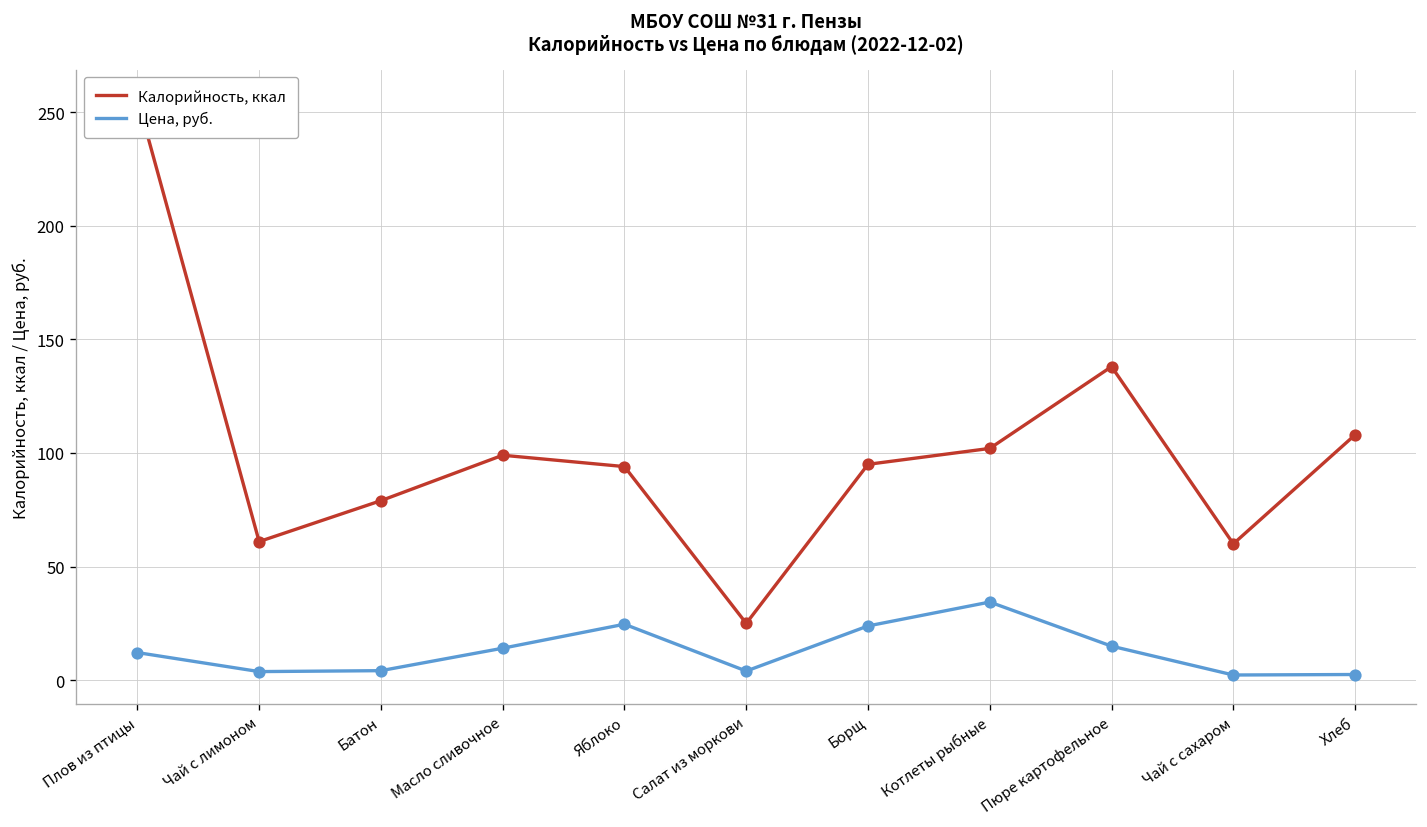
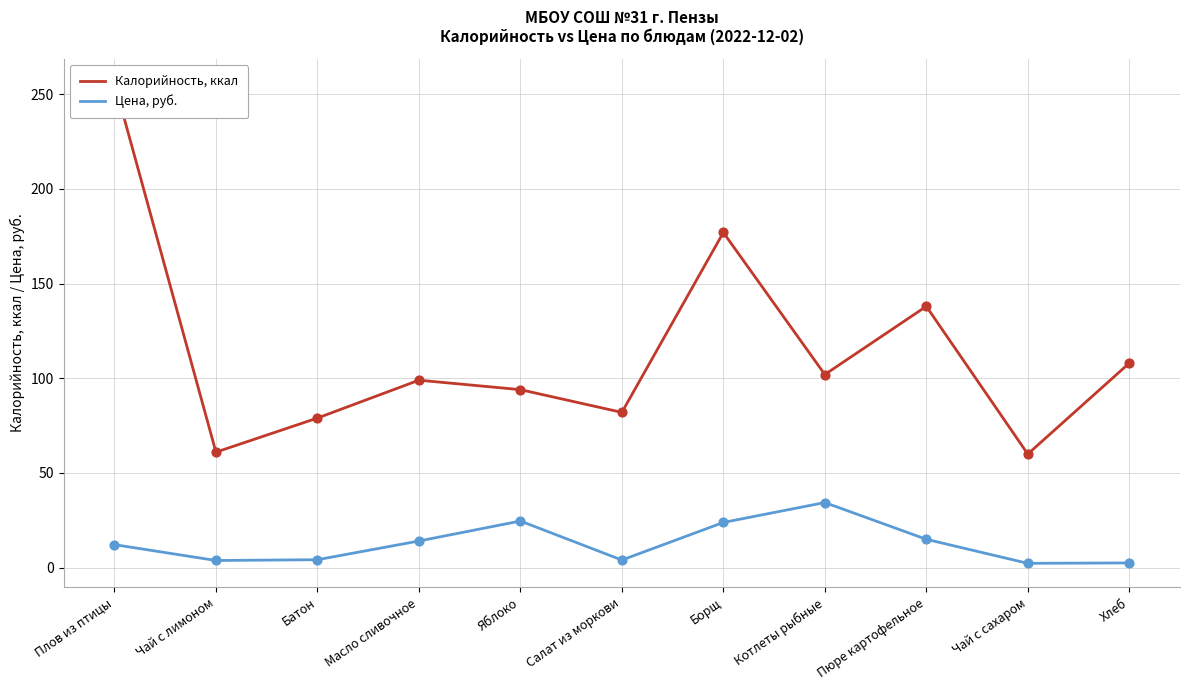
Калорийность, ккал, Салат из моркови: 25 -> 82
Калорийность, ккал, Борщ: 95 -> 177
